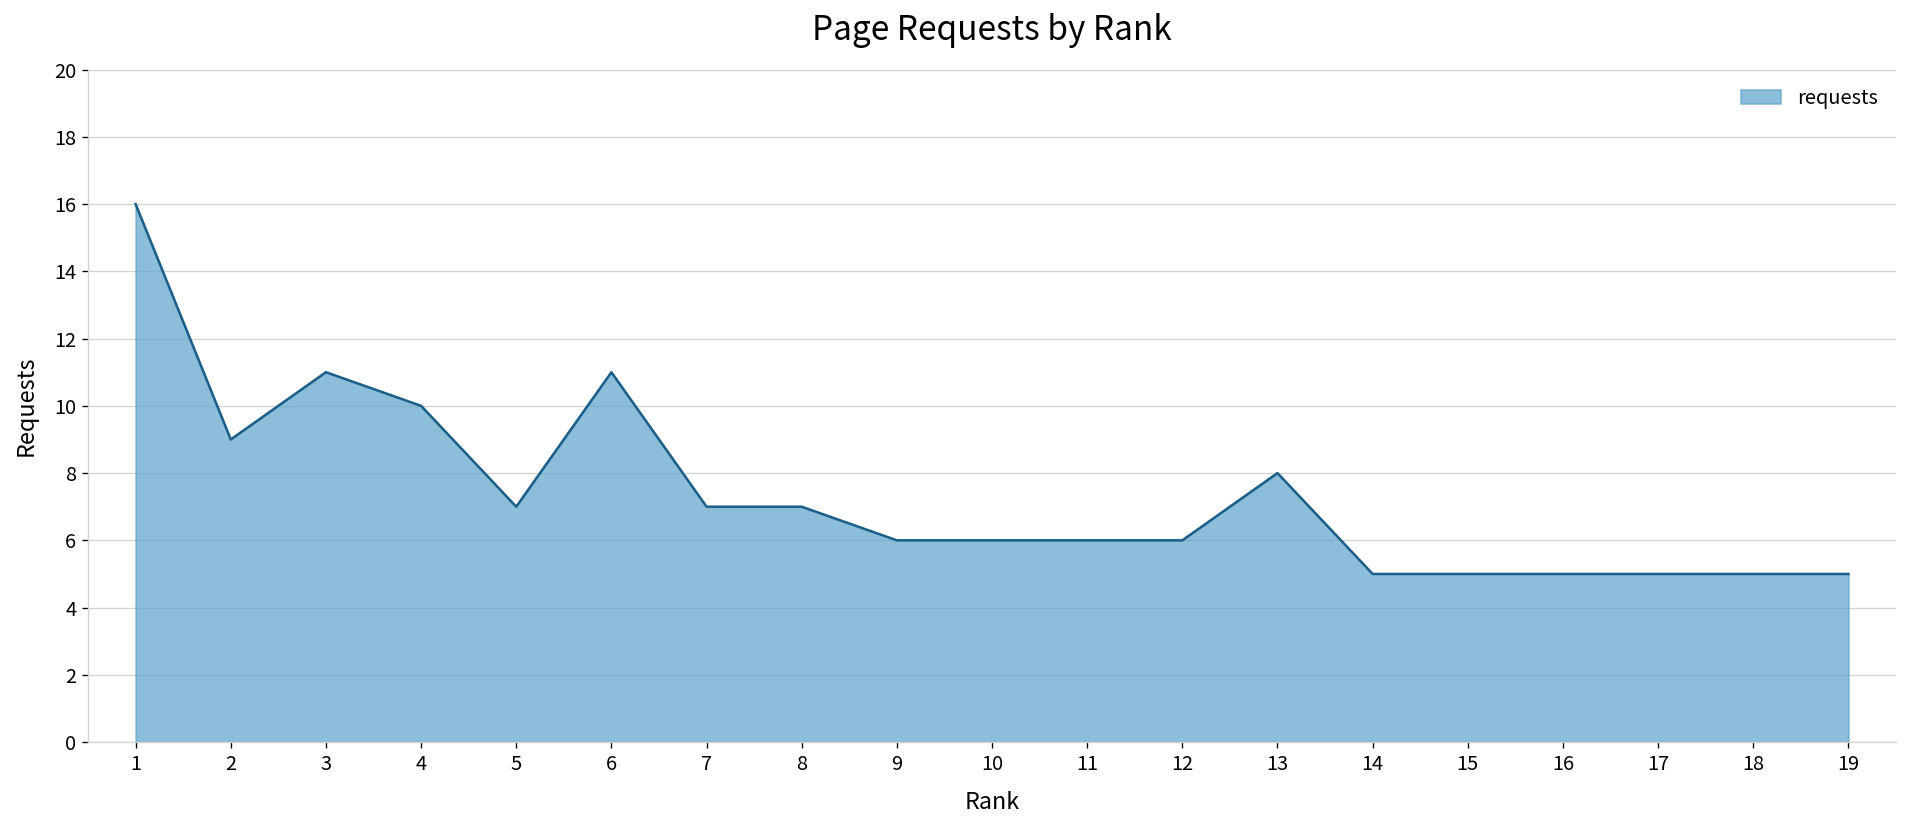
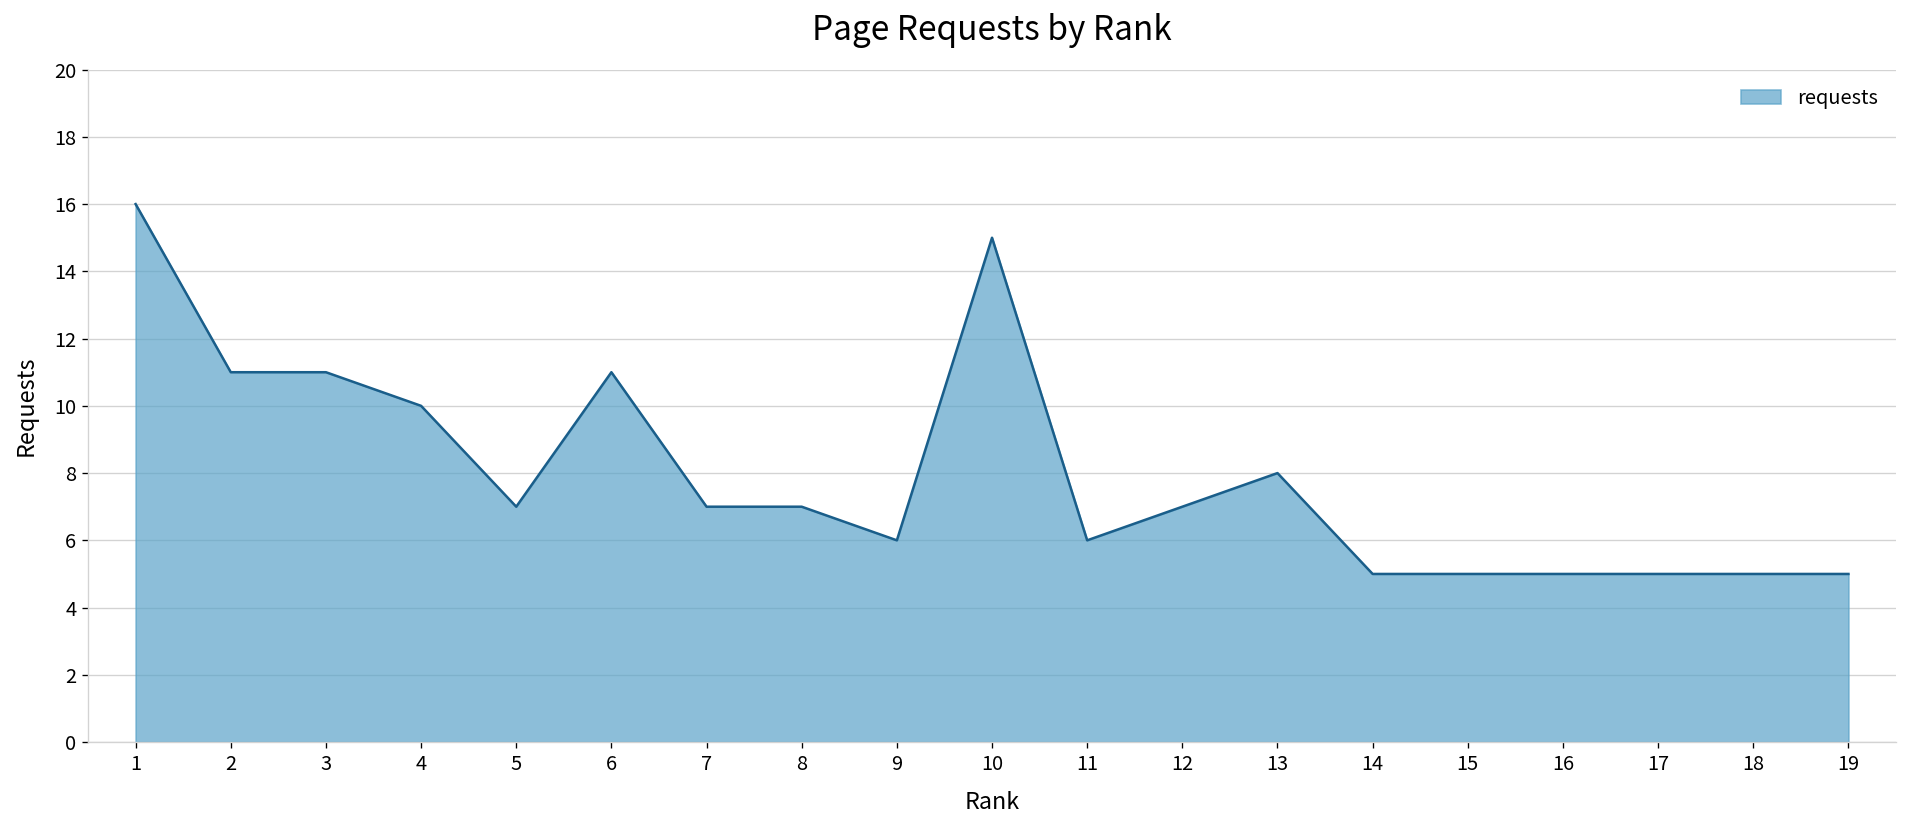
2: 9 -> 11
10: 6 -> 15
12: 6 -> 7
